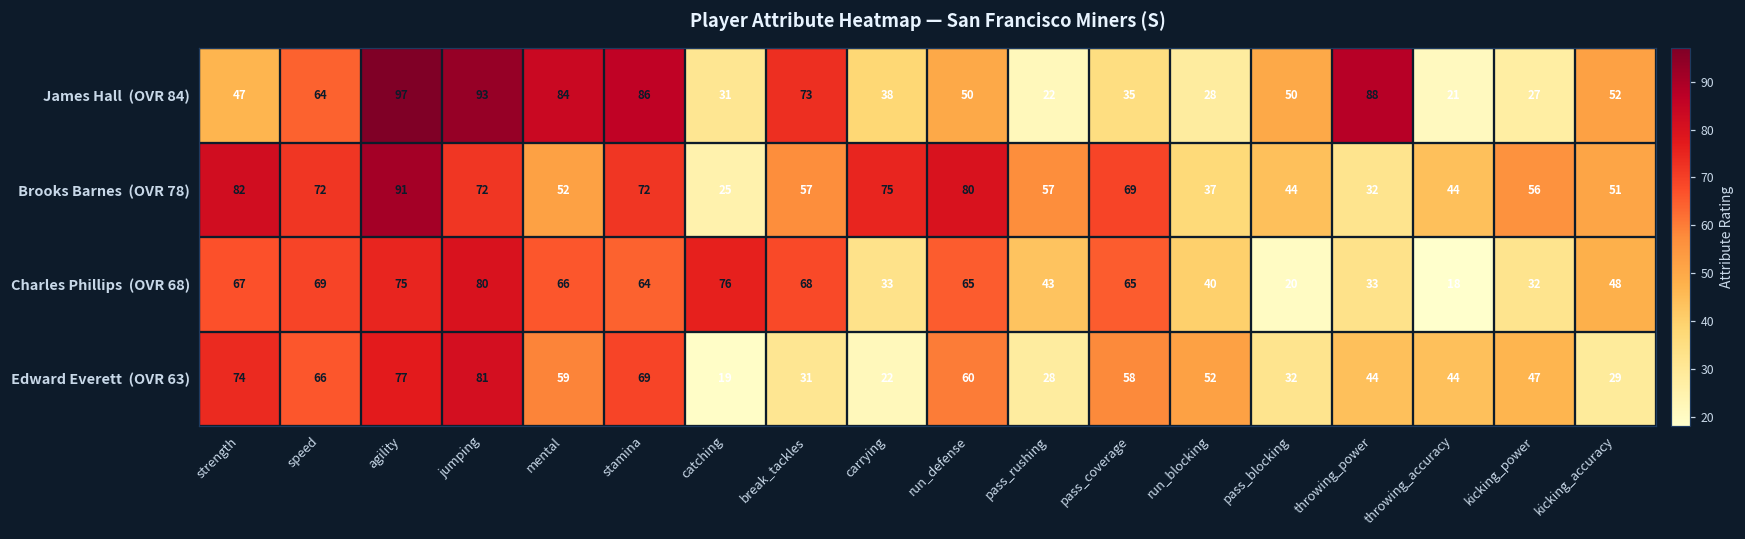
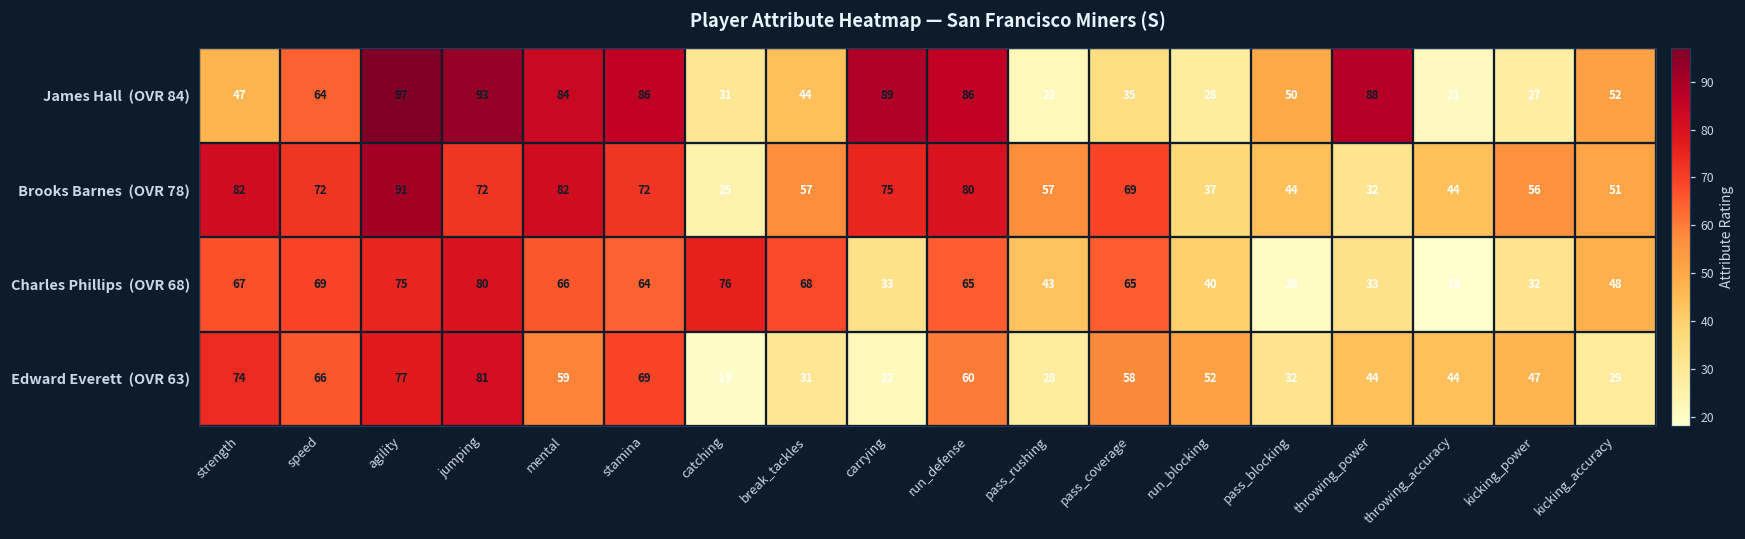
James Hall (OVR 84), break_tackles: 73 -> 44
James Hall (OVR 84), carrying: 38 -> 89
James Hall (OVR 84), run_defense: 50 -> 86
Brooks Barnes (OVR 78), mental: 52 -> 82
